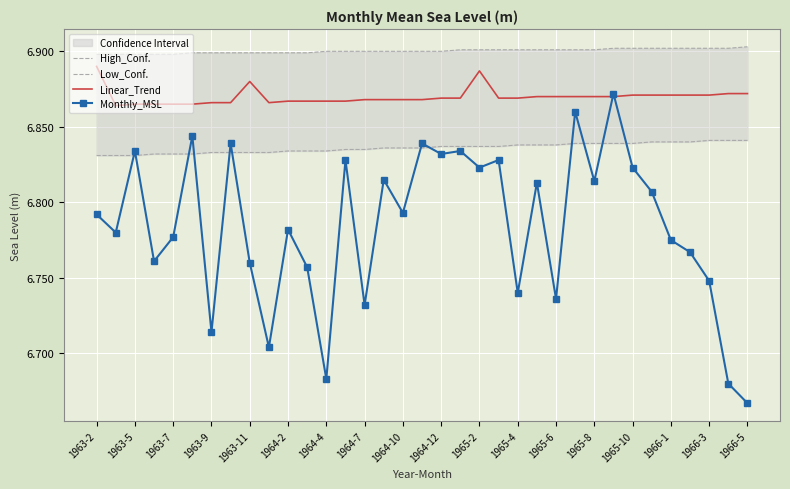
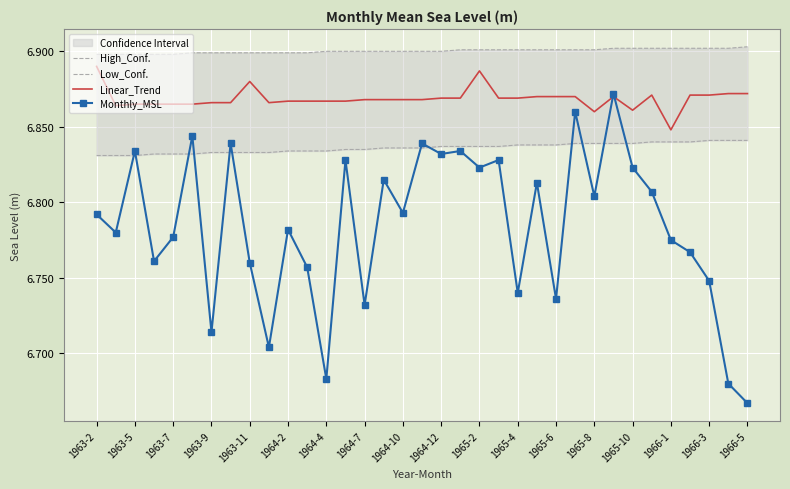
Linear_Trend, 1965-8: 6.87 -> 6.86
Monthly_MSL, 1965-8: 6.814 -> 6.804
Linear_Trend, 1965-10: 6.871 -> 6.861
Linear_Trend, 1966-1: 6.871 -> 6.848
